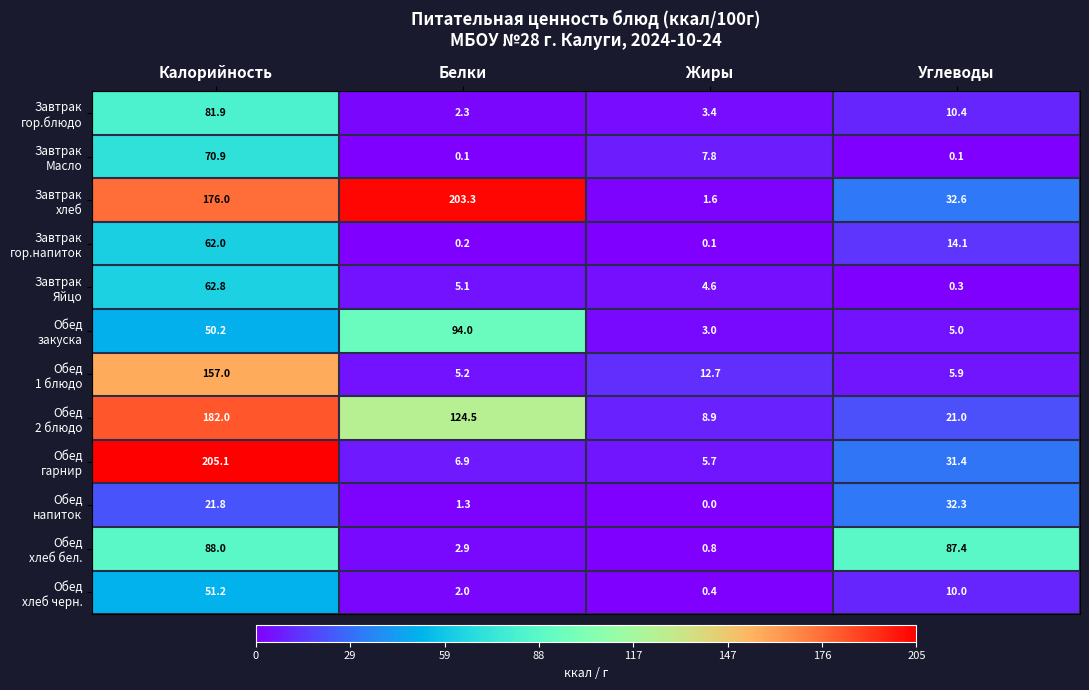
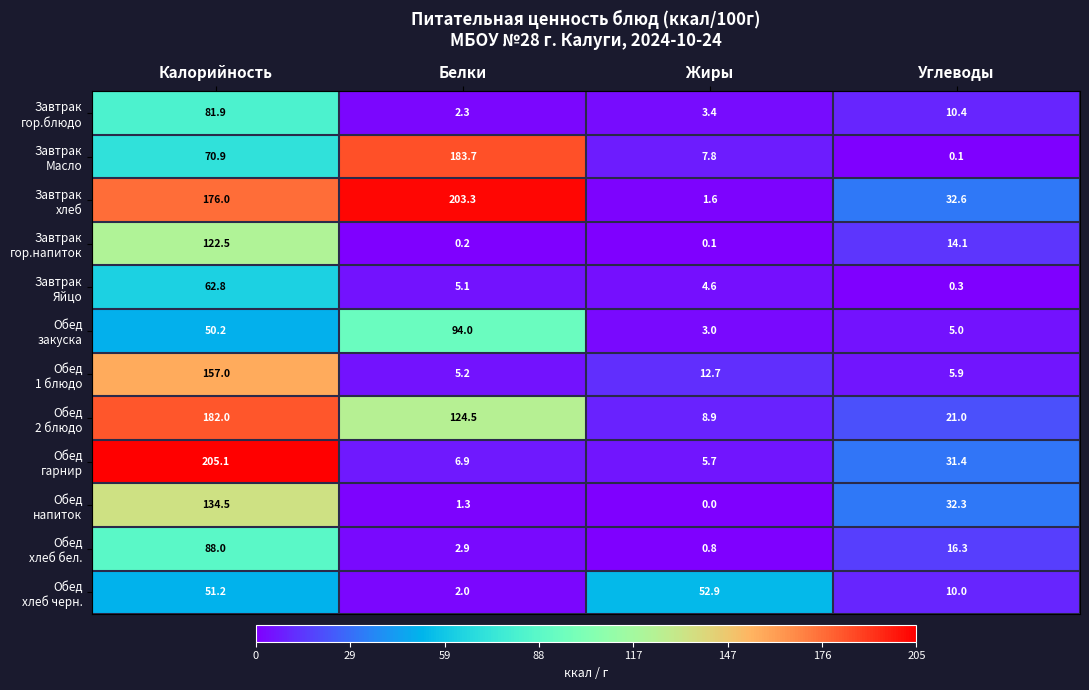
Завтрак Масло, Белки: 0.1 -> 183.7
Завтрак гор.напиток, Калорийность: 62.0 -> 122.5
Обед напиток, Калорийность: 21.8 -> 134.5
Обед хлеб бел., Углеводы: 87.4 -> 16.3
Обед хлеб черн., Жиры: 0.4 -> 52.9
